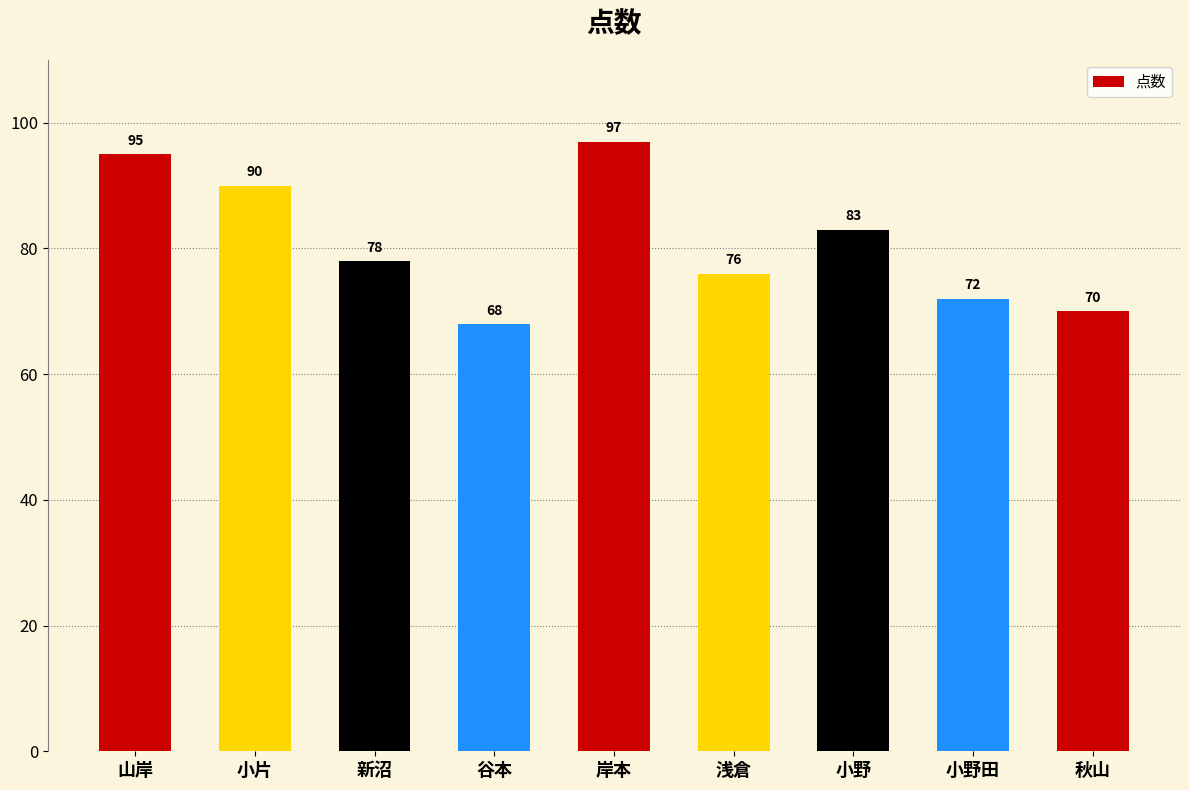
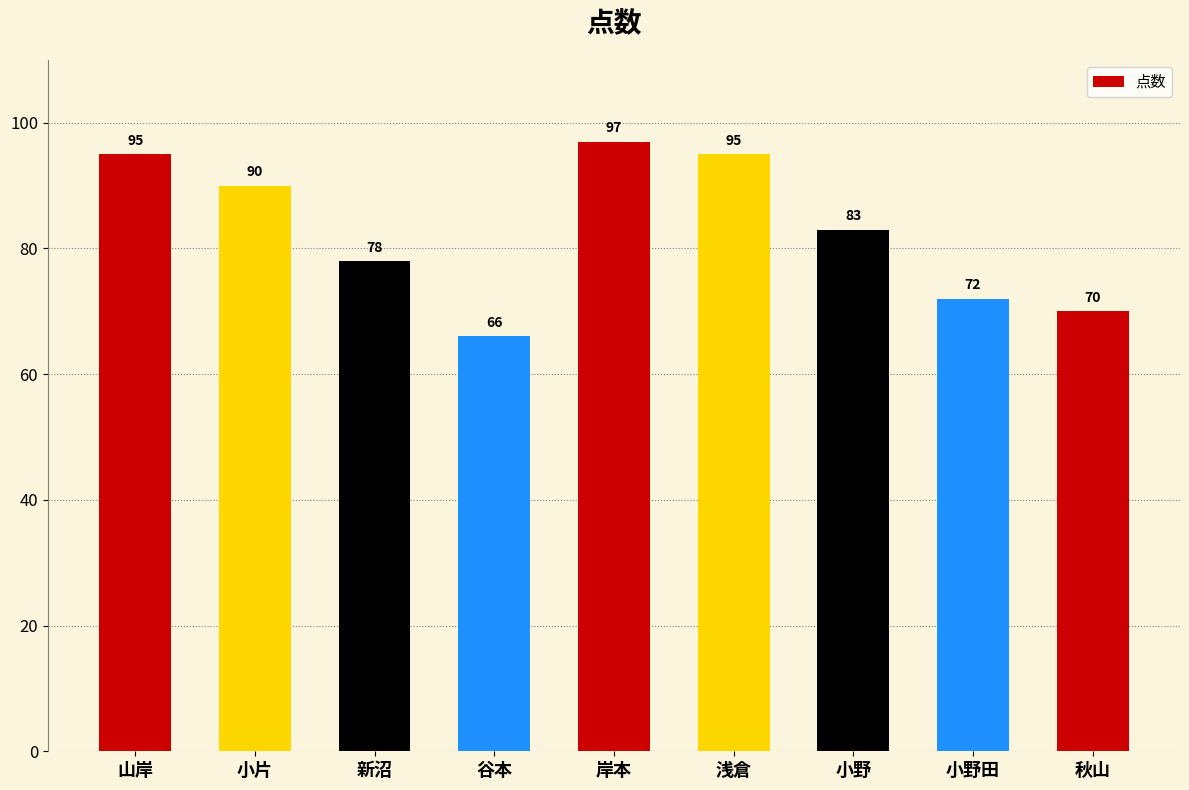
谷本: 68 -> 66
浅倉: 76 -> 95
